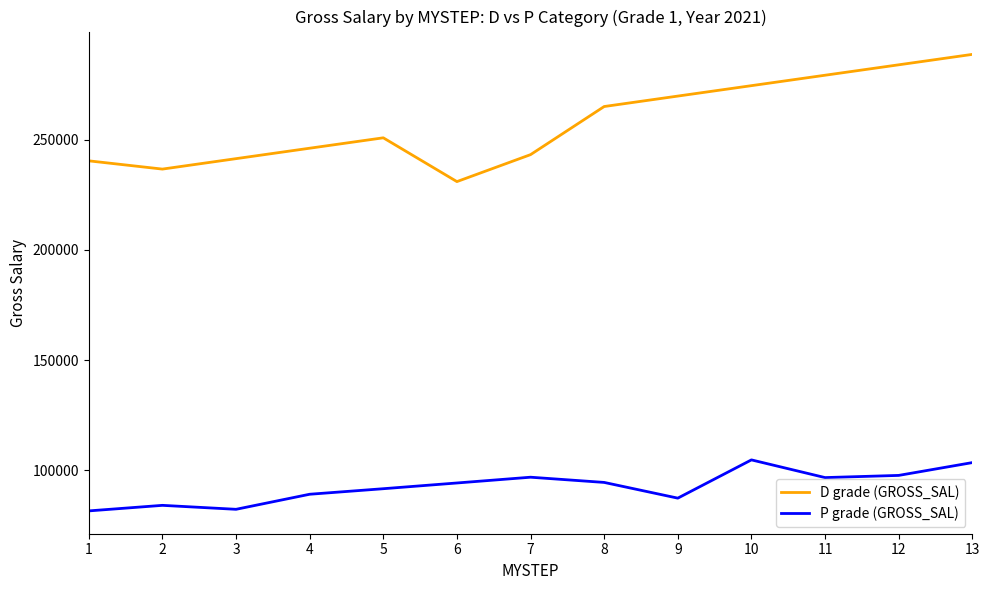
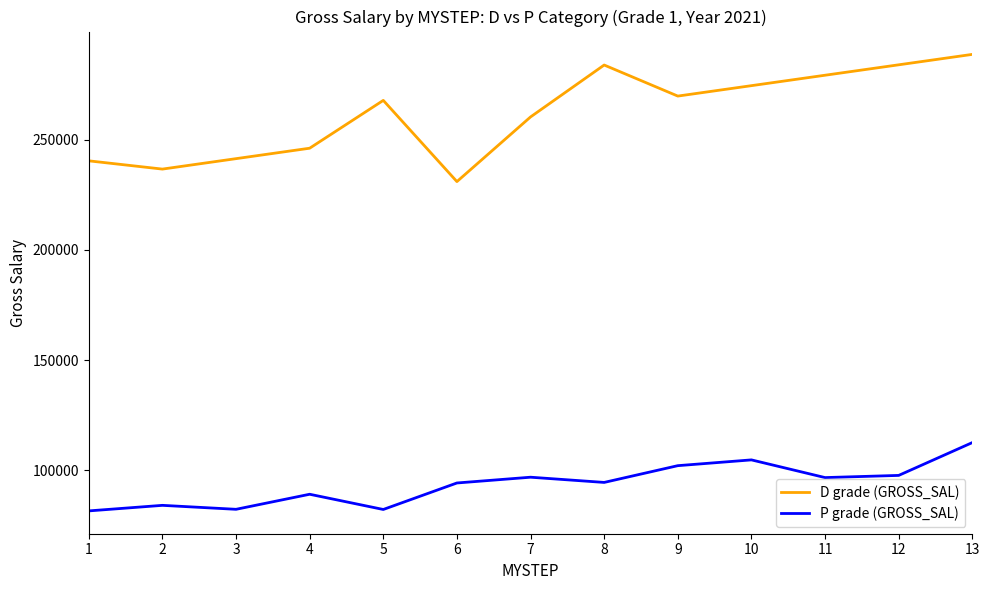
D grade (GROSS_SAL), 5: 251000 -> 268000
P grade (GROSS_SAL), 5: 92000 -> 82000
D grade (GROSS_SAL), 7: 243000 -> 260000
D grade (GROSS_SAL), 8: 265000 -> 284000
P grade (GROSS_SAL), 9: 87000 -> 102000
P grade (GROSS_SAL), 13: 103000 -> 113000
